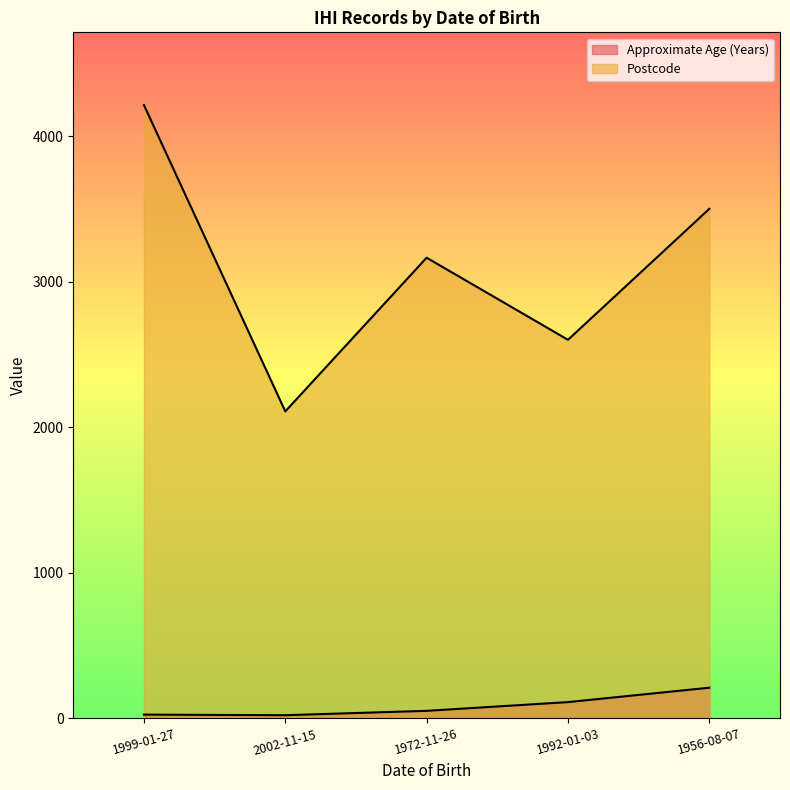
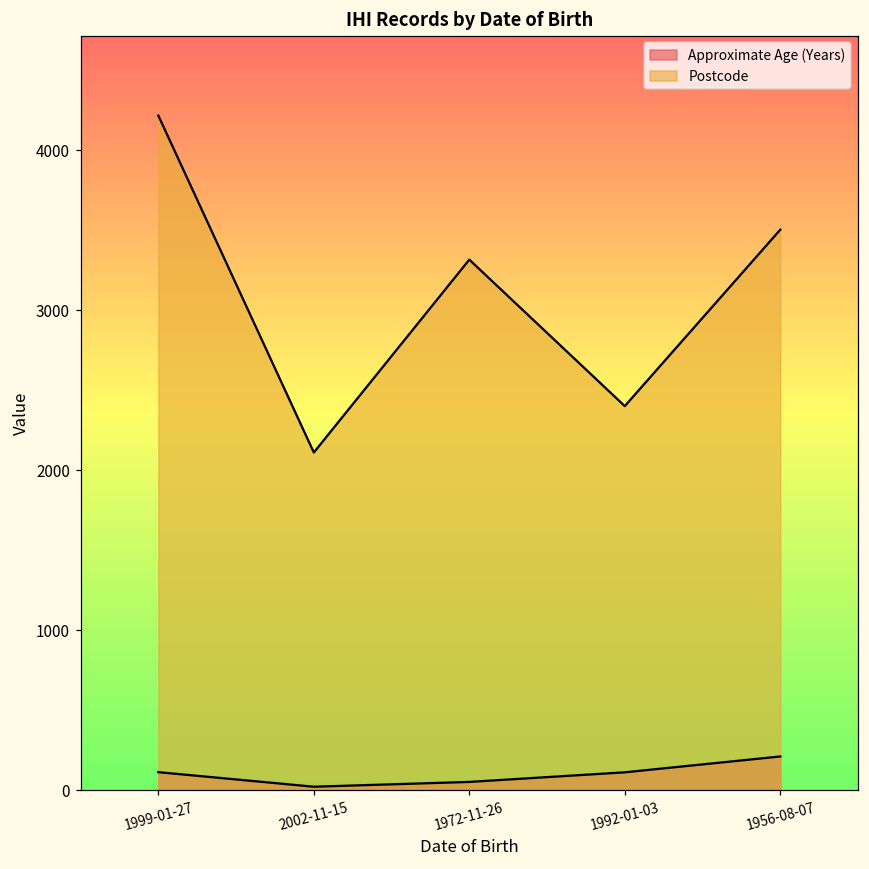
Approximate Age (Years), 1999-01-27: 30 -> 110
Postcode, 1972-11-26: 3170 -> 3320
Postcode, 1992-01-03: 2600 -> 2400
